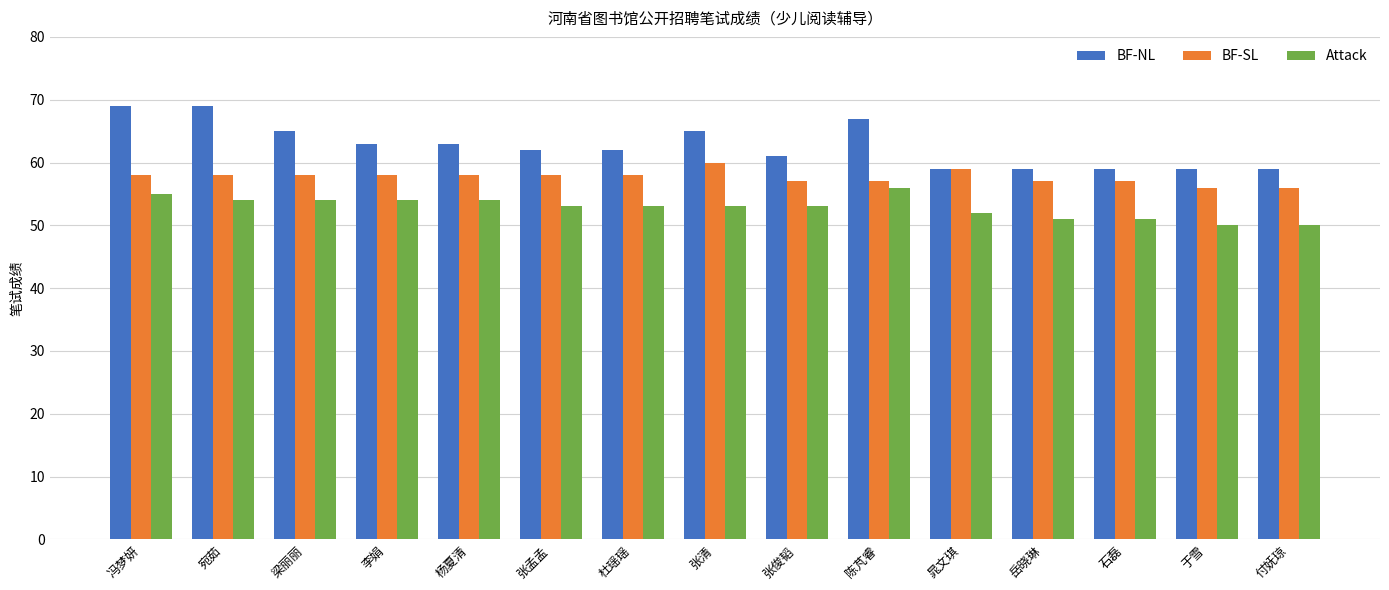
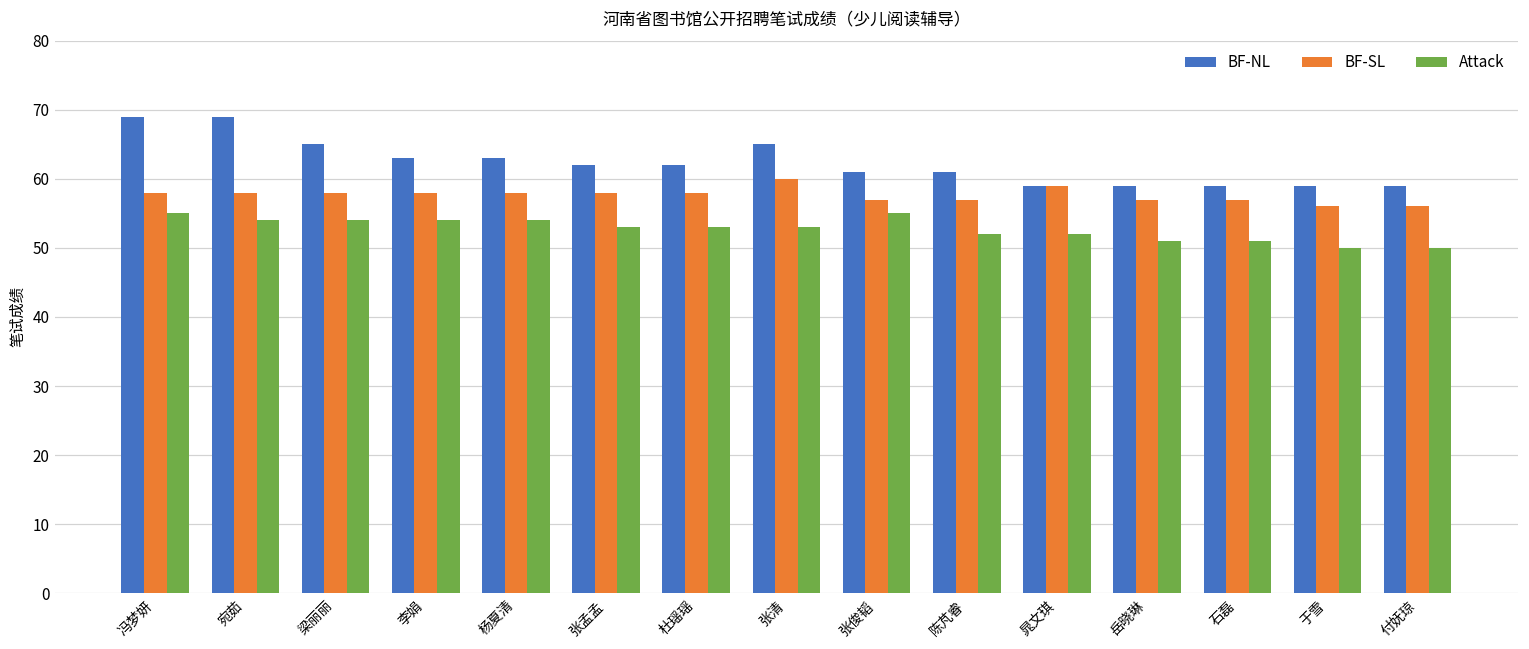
Attack, 张俊韬: 53 -> 55
BF-NL, 陈芃睿: 67 -> 61
Attack, 陈芃睿: 56 -> 52
